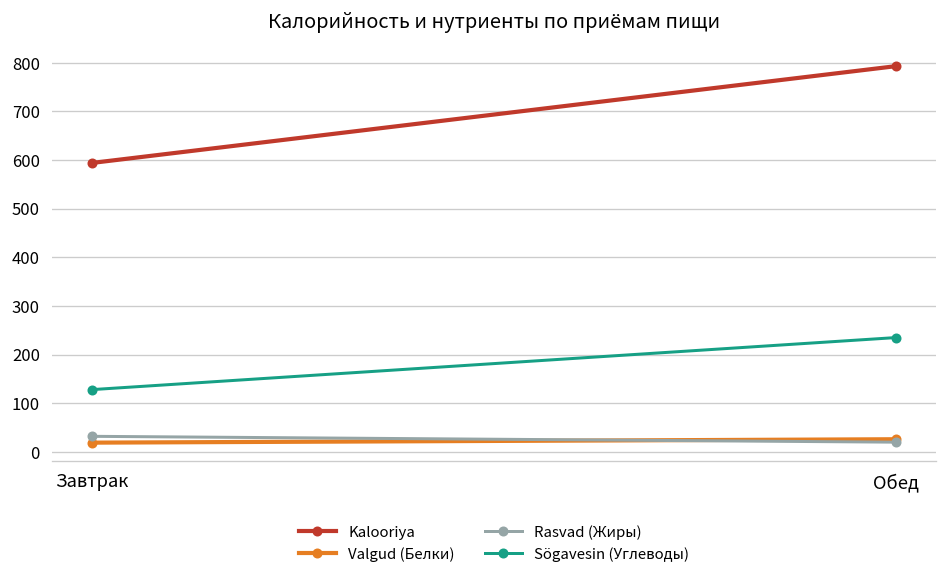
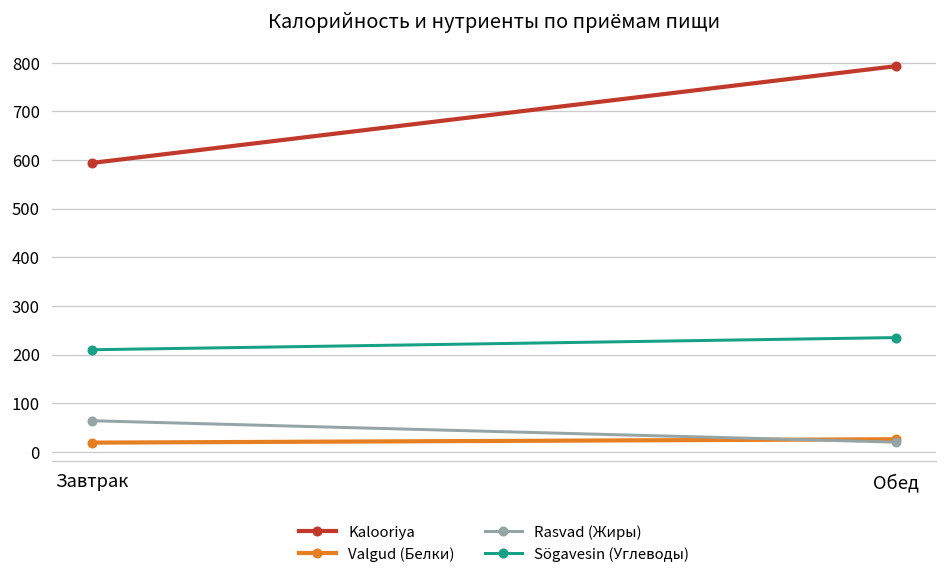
Rasvad (Жиры), Завтрак: 30 -> 60
Sögavesin (Углеводы), Завтрак: 130 -> 210
